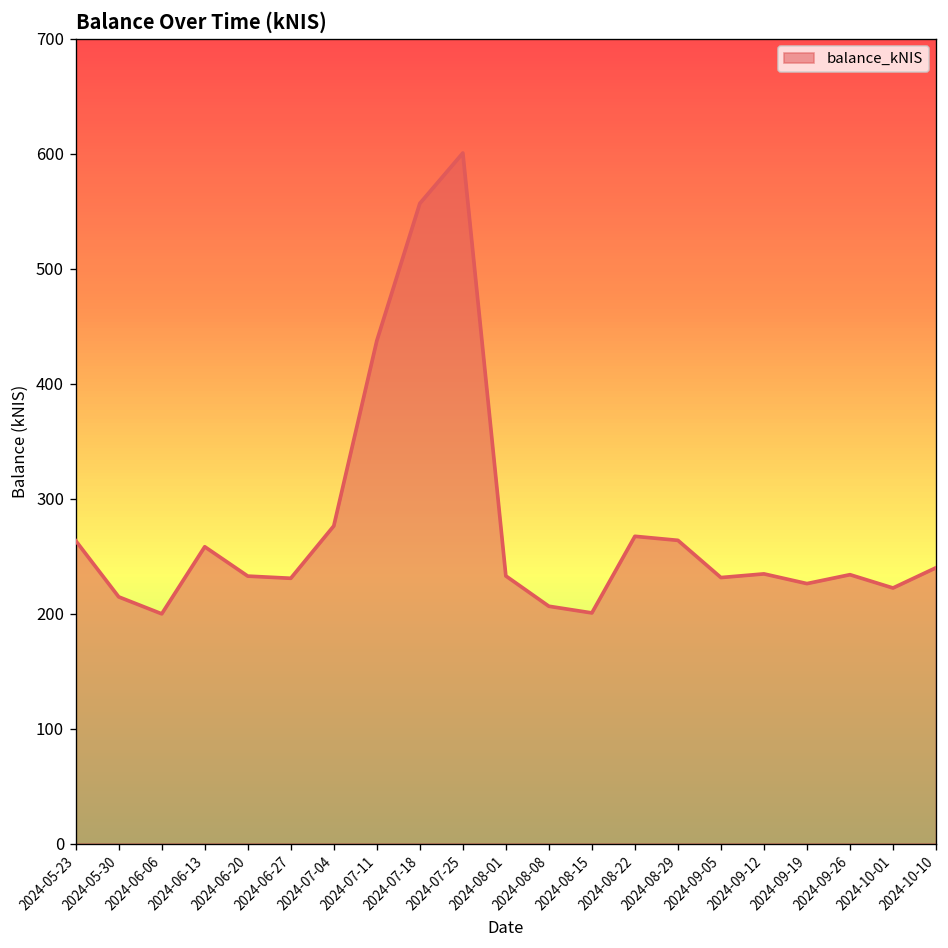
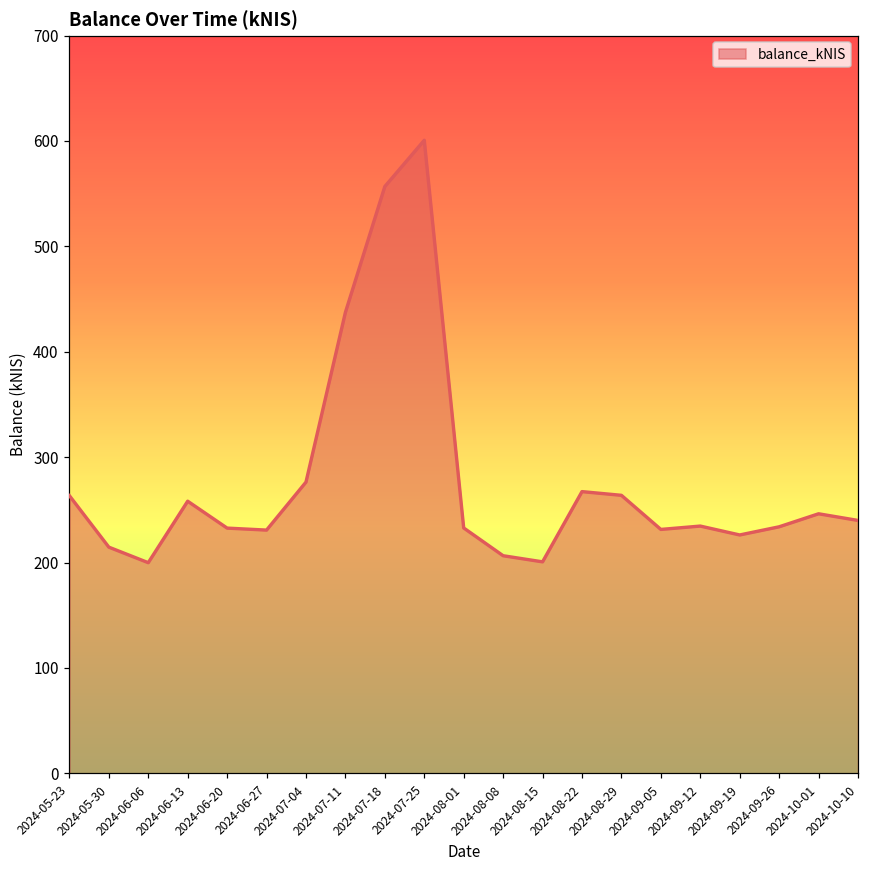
2024-10-01: 220 -> 250
